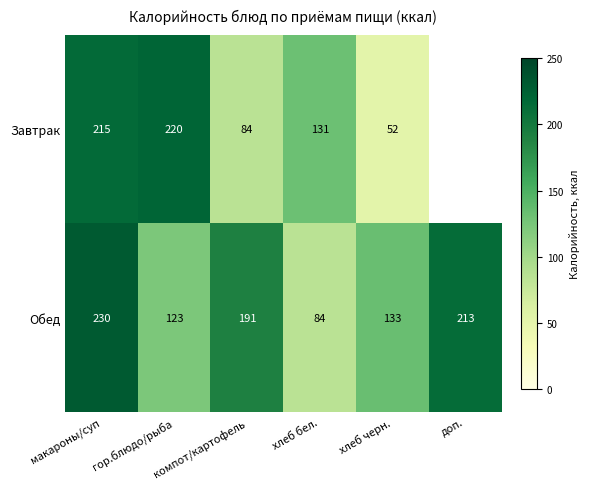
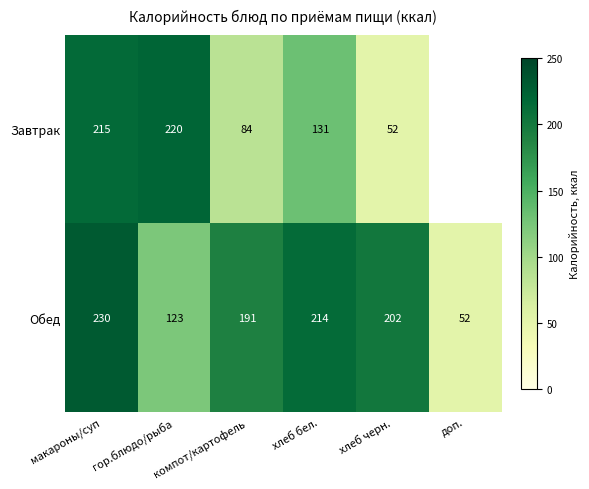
Обед, хлеб бел.: 84 -> 214
Обед, хлеб черн.: 133 -> 202
Обед, доп.: 213 -> 52
